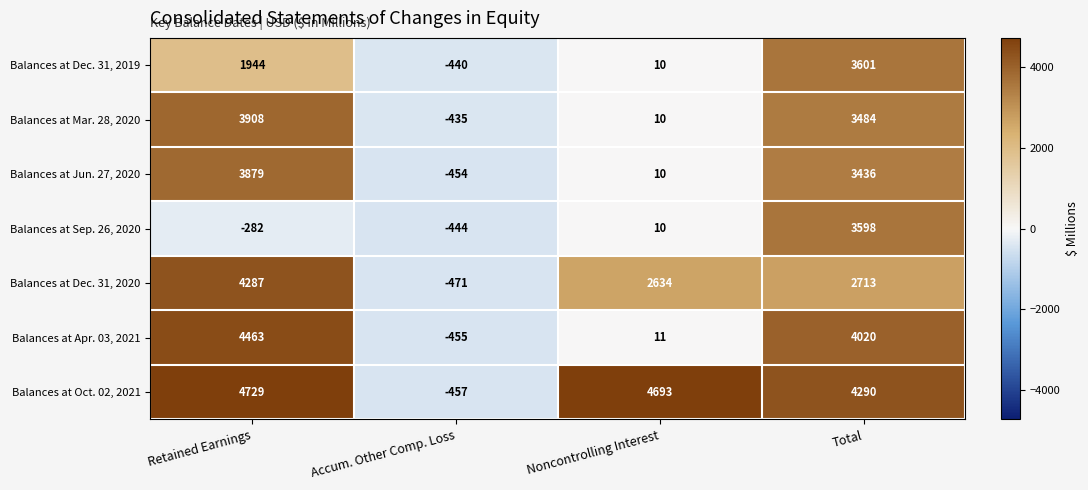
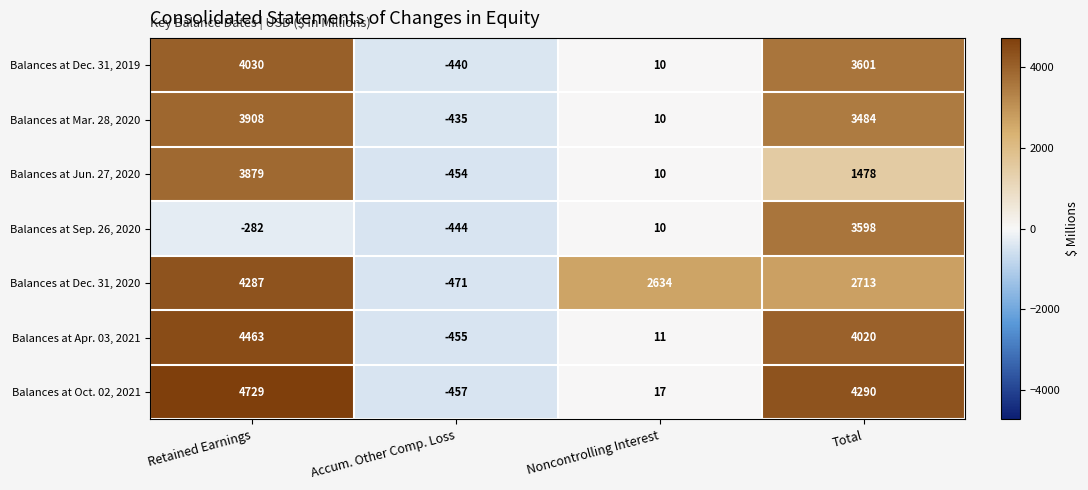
Balances at Dec. 31, 2019, Retained Earnings: 1944 -> 4030
Balances at Jun. 27, 2020, Total: 3436 -> 1478
Balances at Oct. 02, 2021, Noncontrolling Interest: 4693 -> 17
